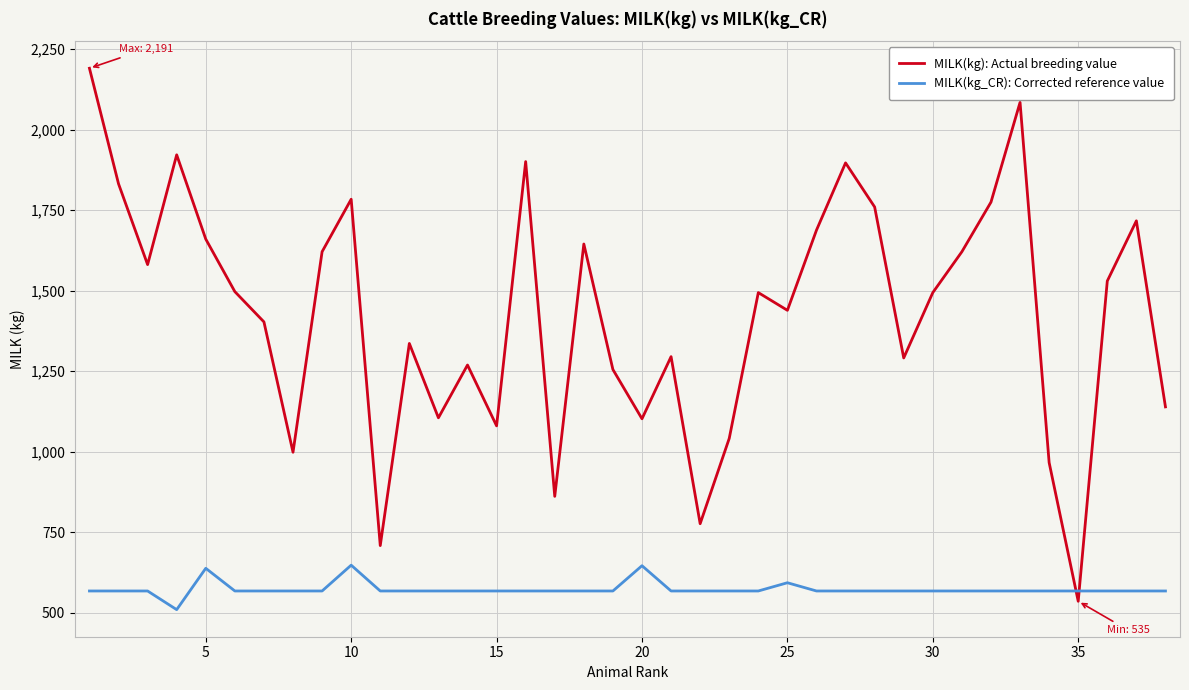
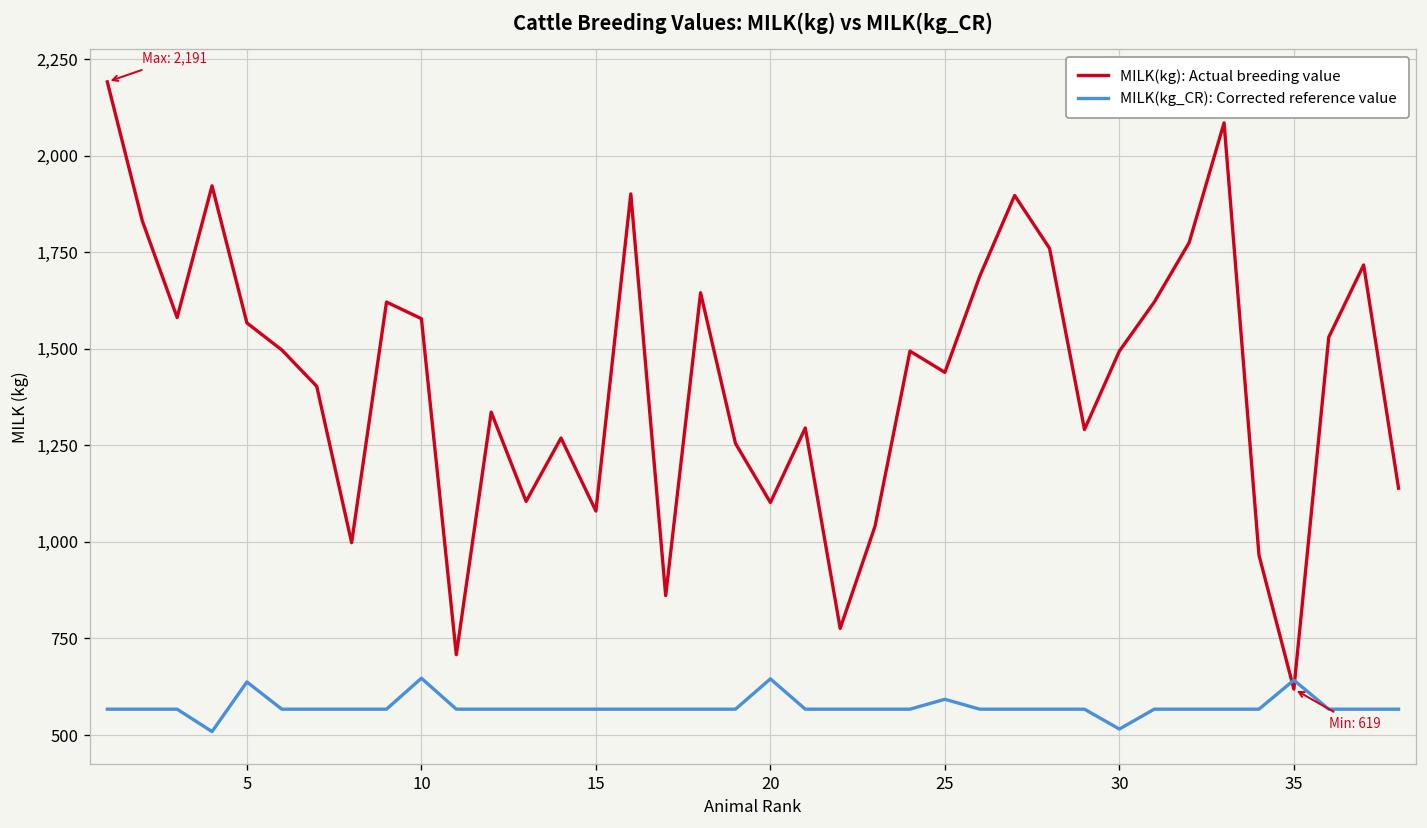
MILK(kg): Actual breeding value, 5: 1,660 -> 1,570
MILK(kg): Actual breeding value, 10: 1,780 -> 1,580
MILK(kg_CR): Corrected reference value, 30: 570 -> 520
MILK(kg): Actual breeding value, 35: 535 -> 619
MILK(kg_CR): Corrected reference value, 35: 570 -> 640
